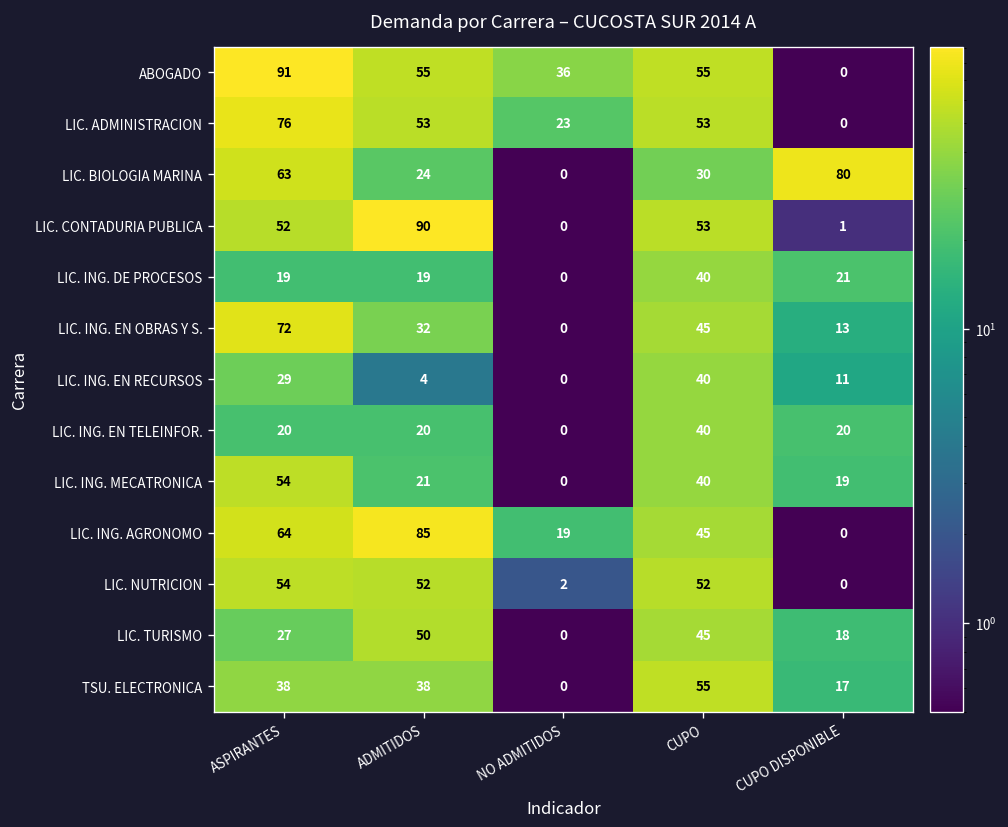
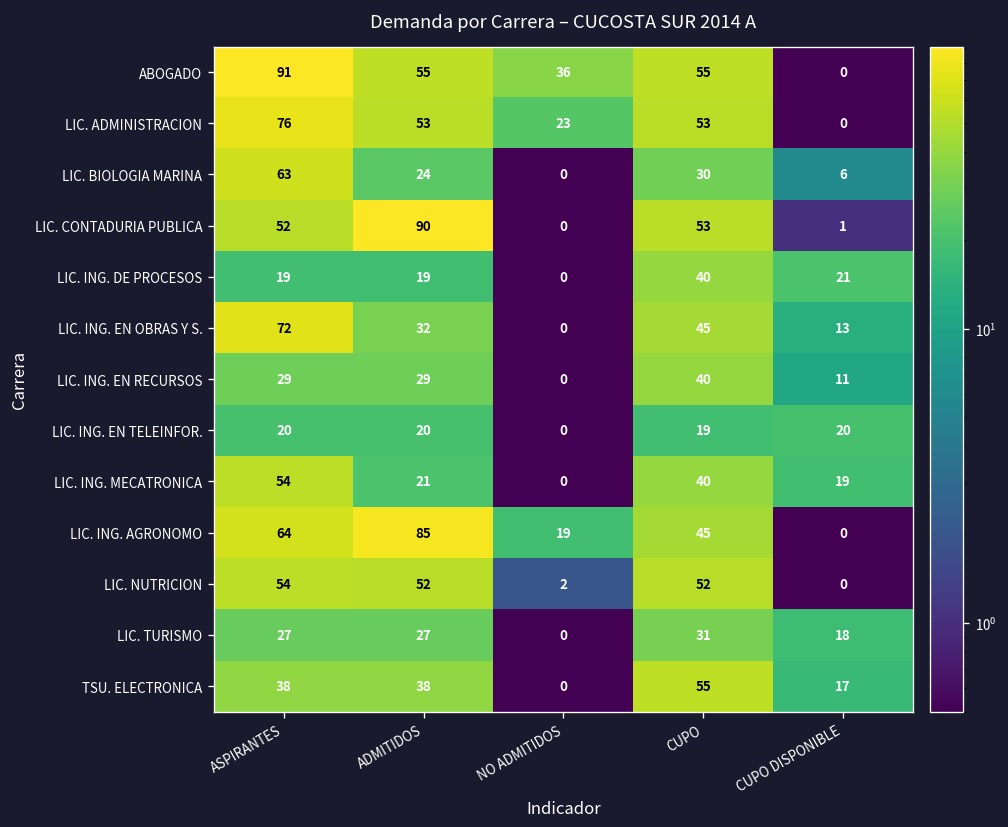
LIC. BIOLOGIA MARINA, CUPO DISPONIBLE: 80 -> 6
LIC. ING. EN RECURSOS, ADMITIDOS: 4 -> 29
LIC. ING. EN TELEINFOR., CUPO: 40 -> 19
LIC. TURISMO, ADMITIDOS: 50 -> 27
LIC. TURISMO, CUPO: 45 -> 31
